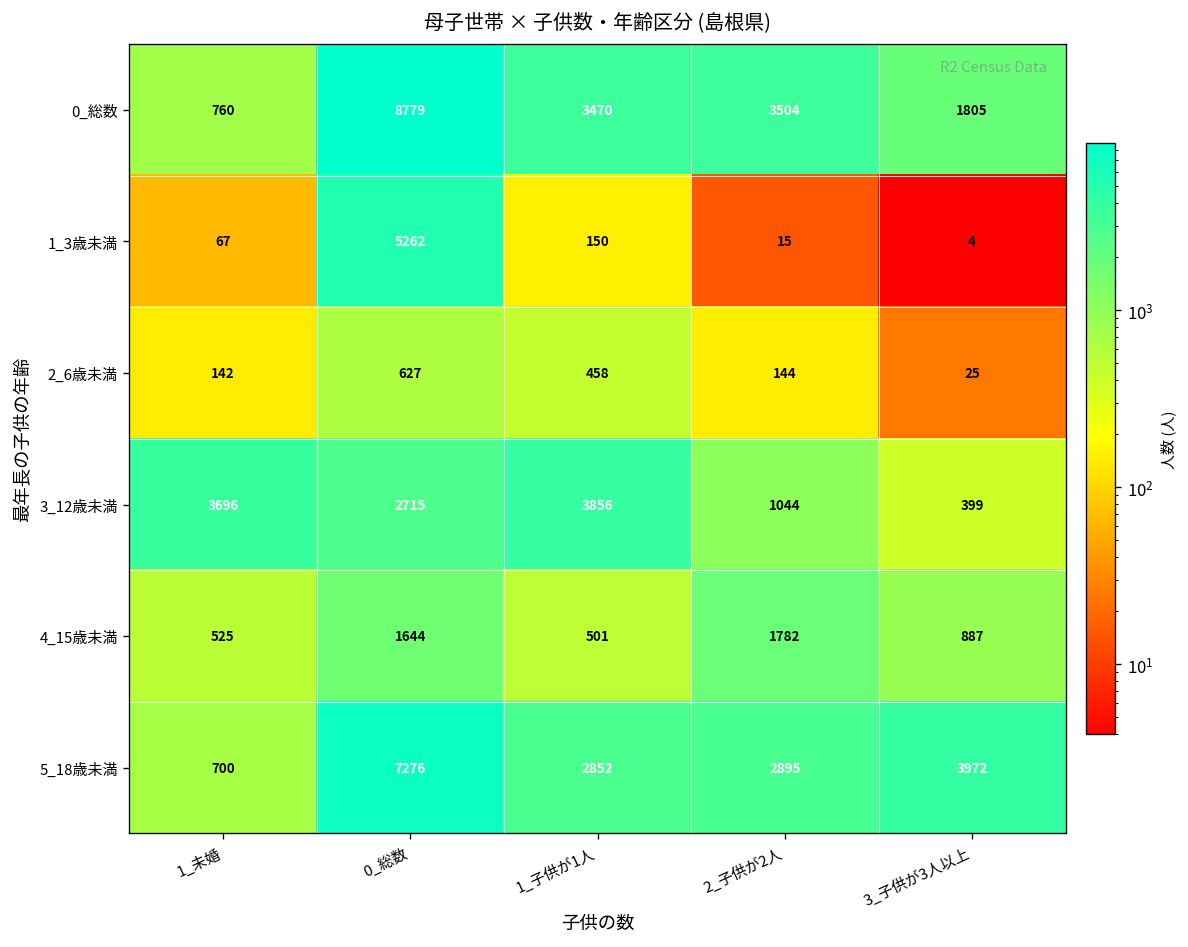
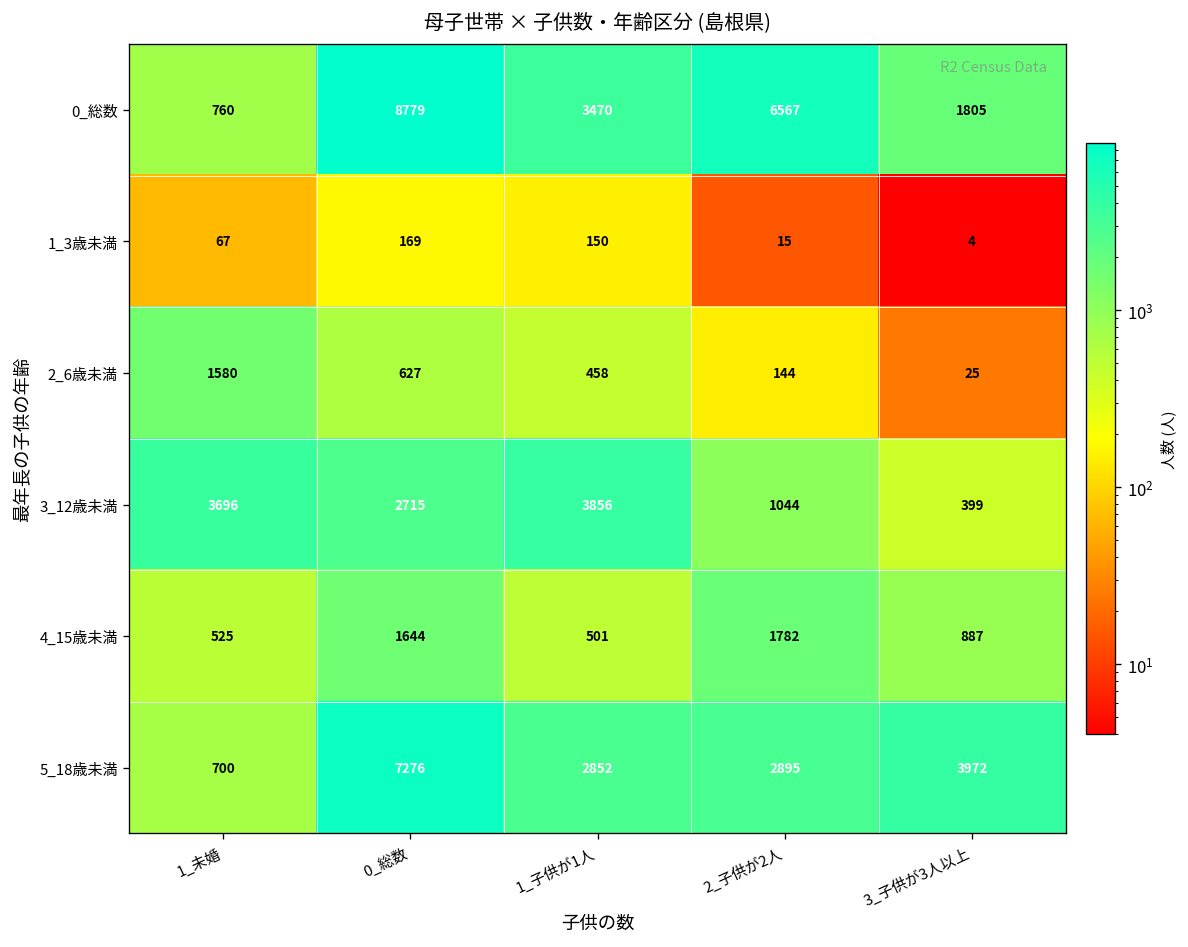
0_総数, 2_子供が2人: 3504 -> 6567
1_3歳未満, 0_総数: 5262 -> 169
2_6歳未満, 1_未婚: 142 -> 1580
